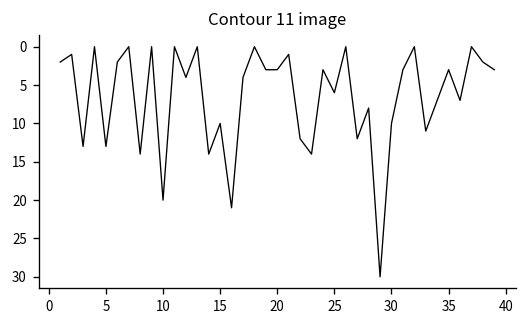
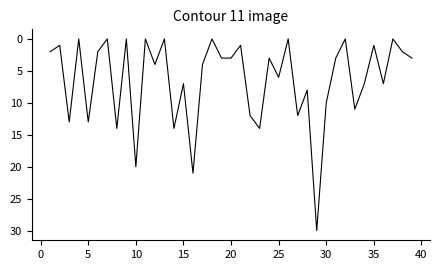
15: 10 -> 7
35: 3 -> 1
